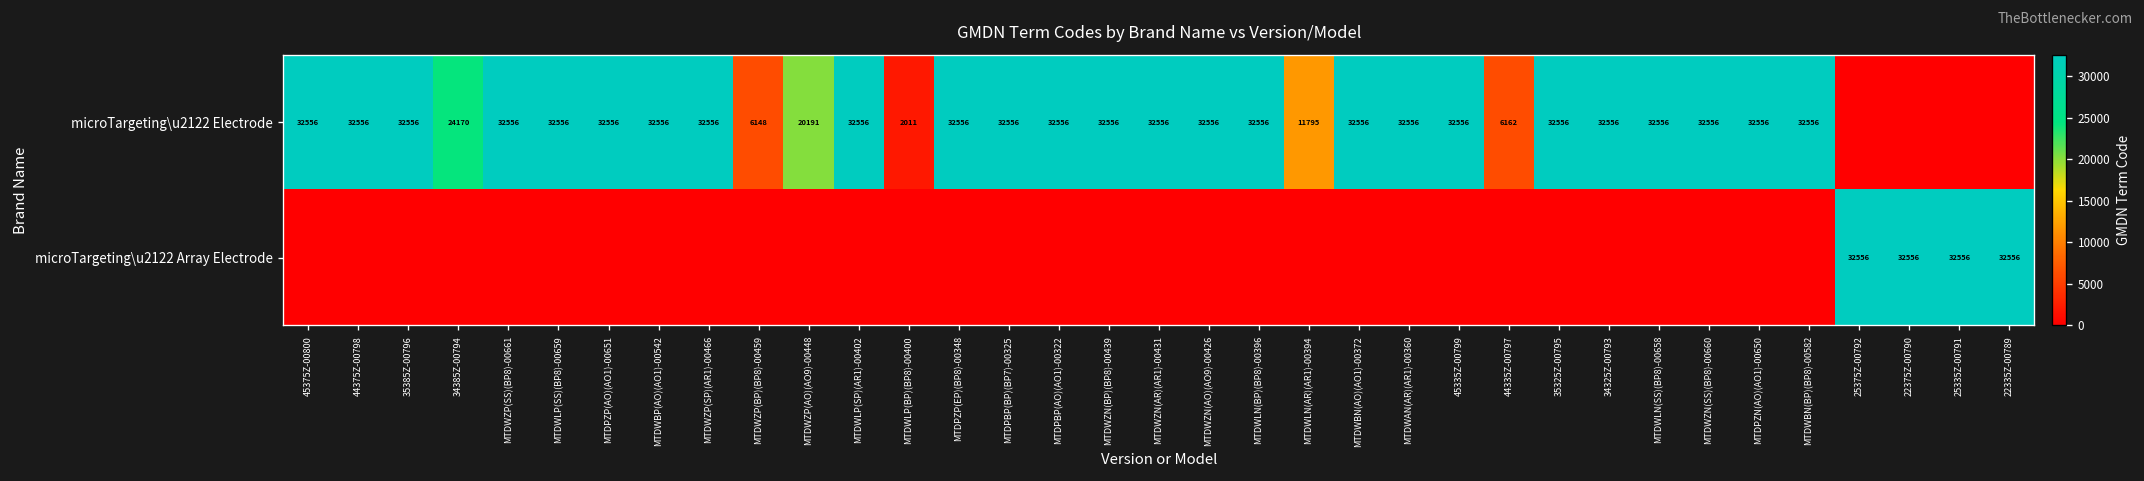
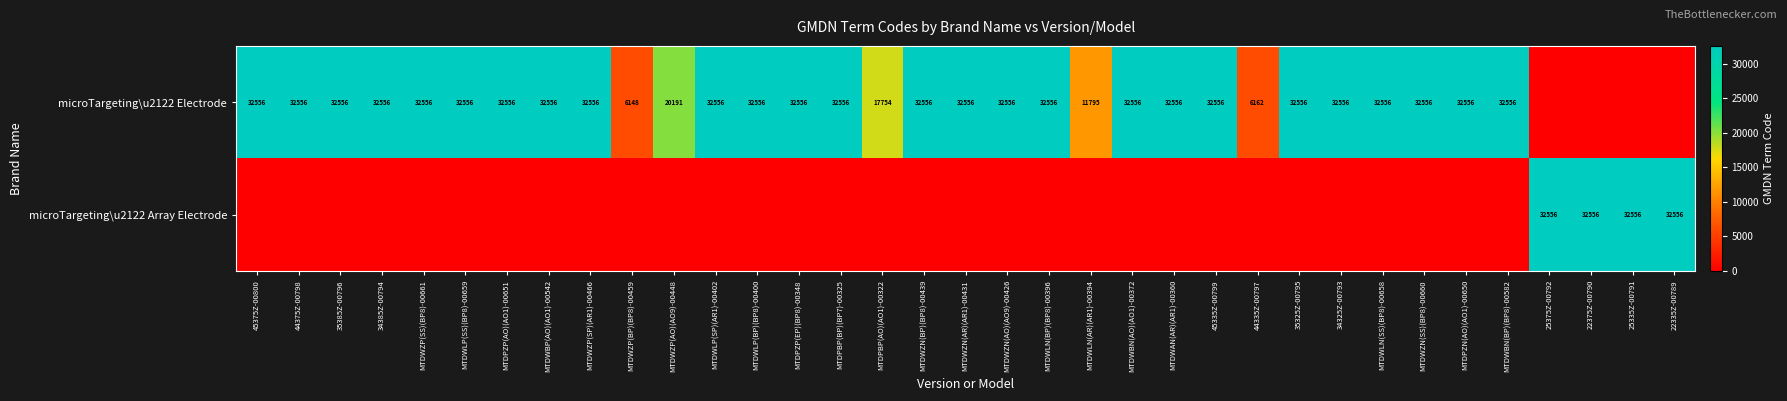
microTargeting\u2122 Electrode, 34385Z-00794: 24170 -> 32556
microTargeting\u2122 Electrode, MTDWLP(BP)(BP8)-00400: 2011 -> 32556
microTargeting\u2122 Electrode, MTDPBP(AO)(AO1)-00322: 32556 -> 17754
